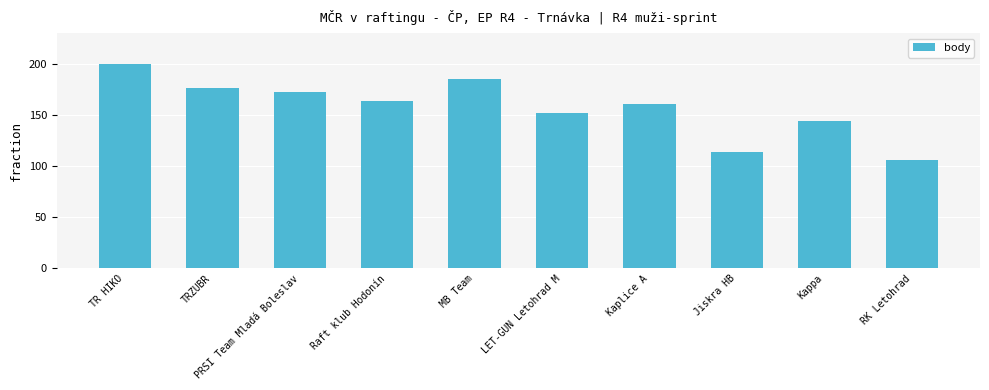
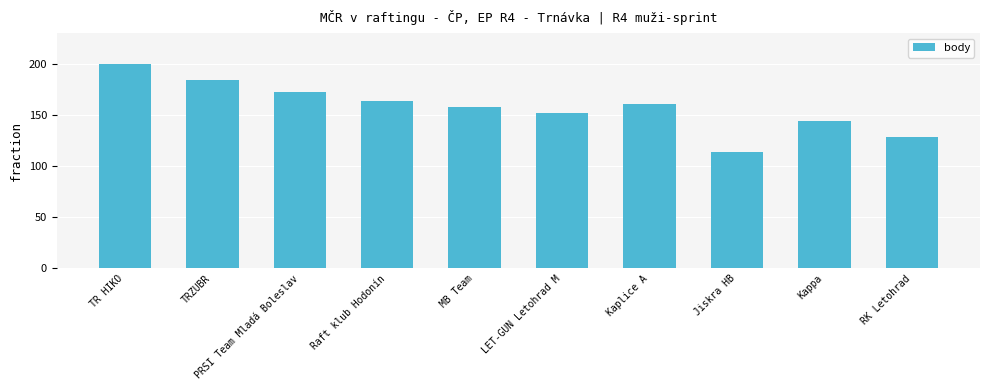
TRZUBR: 176 -> 184
MB Team: 185 -> 158
RK Letohrad: 106 -> 128
